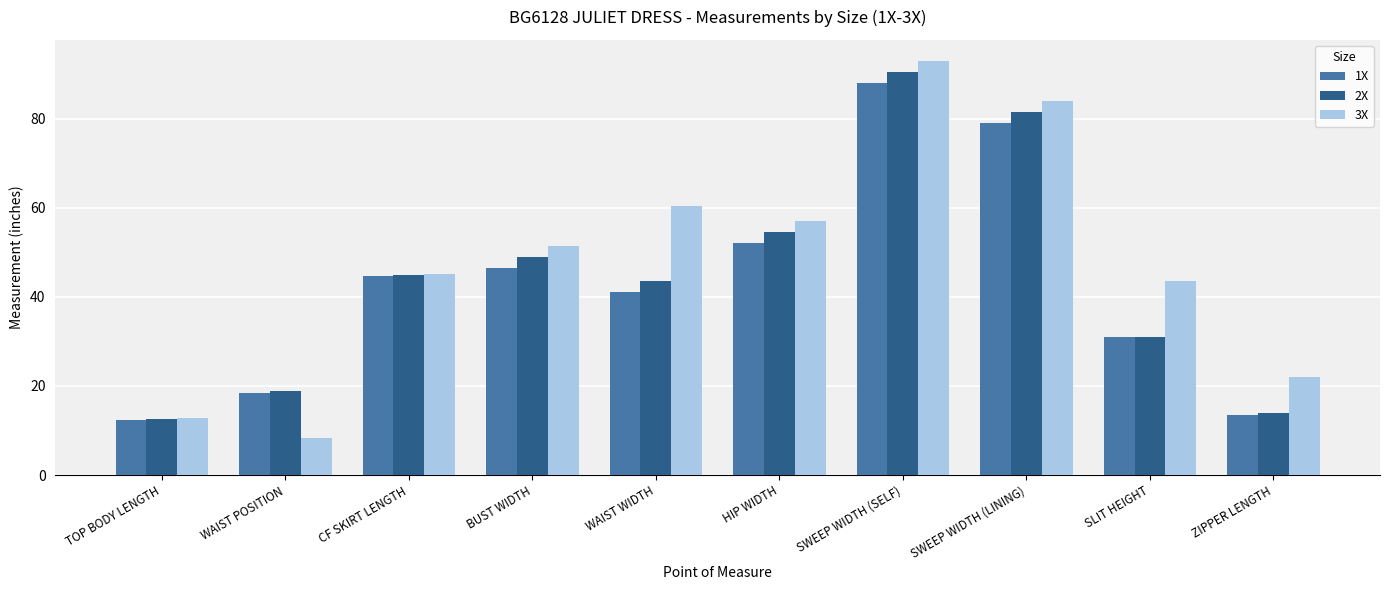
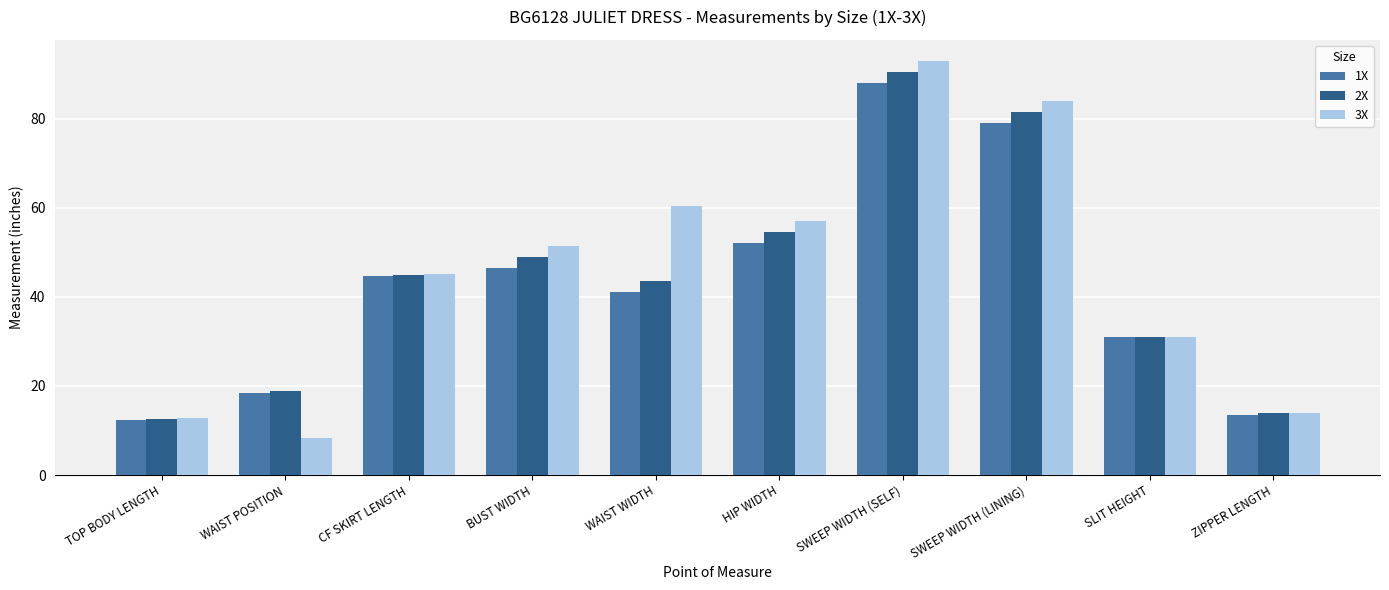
3X, SLIT HEIGHT: 44 -> 31
3X, ZIPPER LENGTH: 22 -> 14
